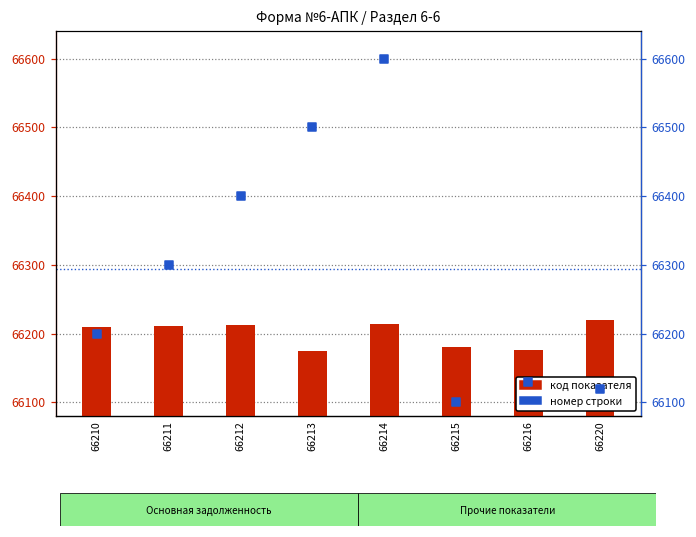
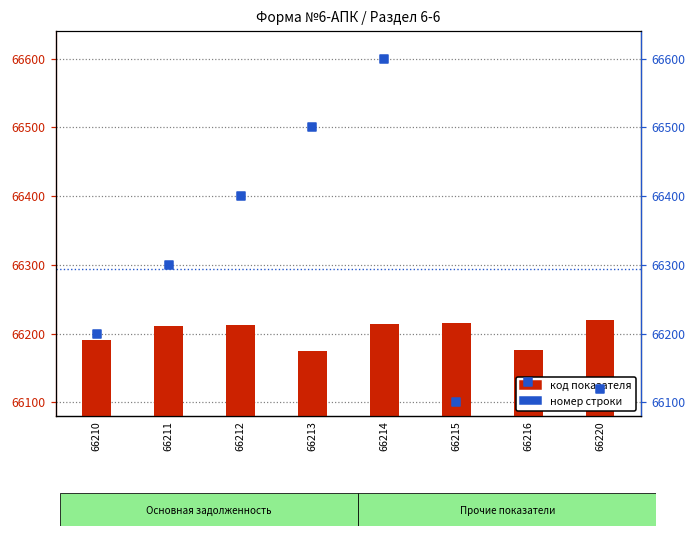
код показателя, 66210: 66210 -> 66190
код показателя, 66215: 66180 -> 66220
